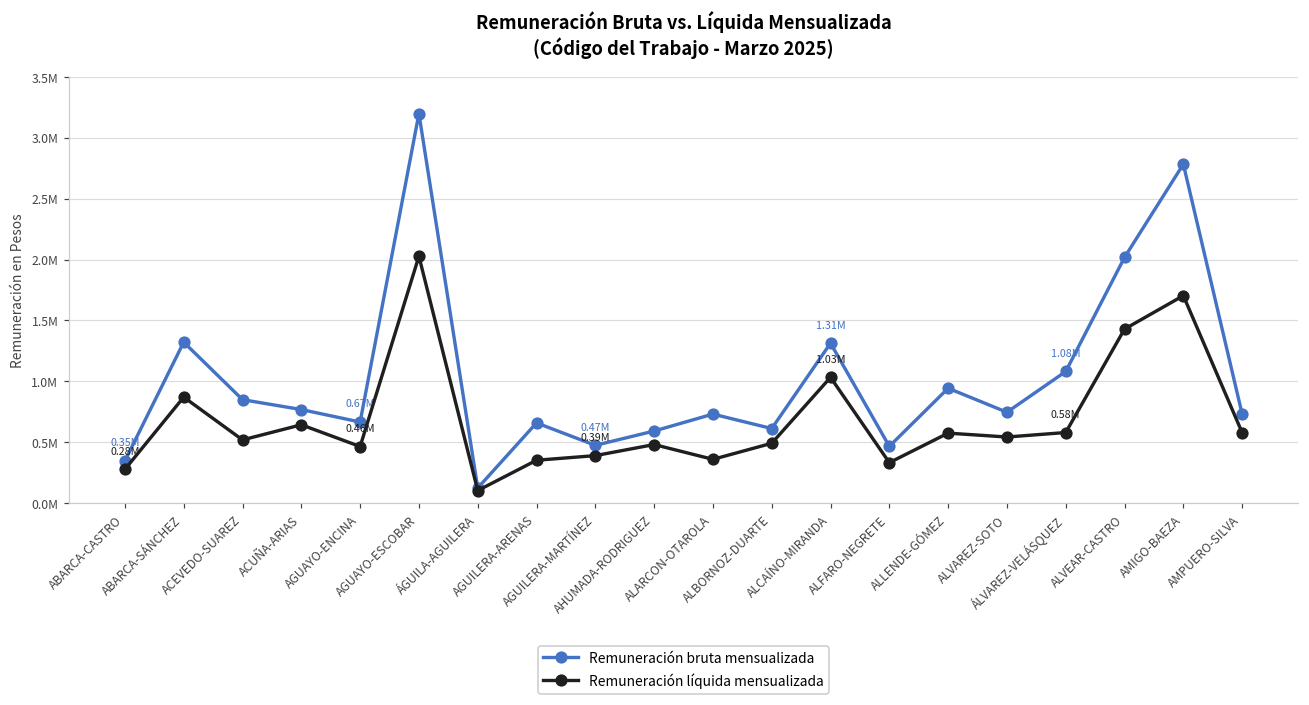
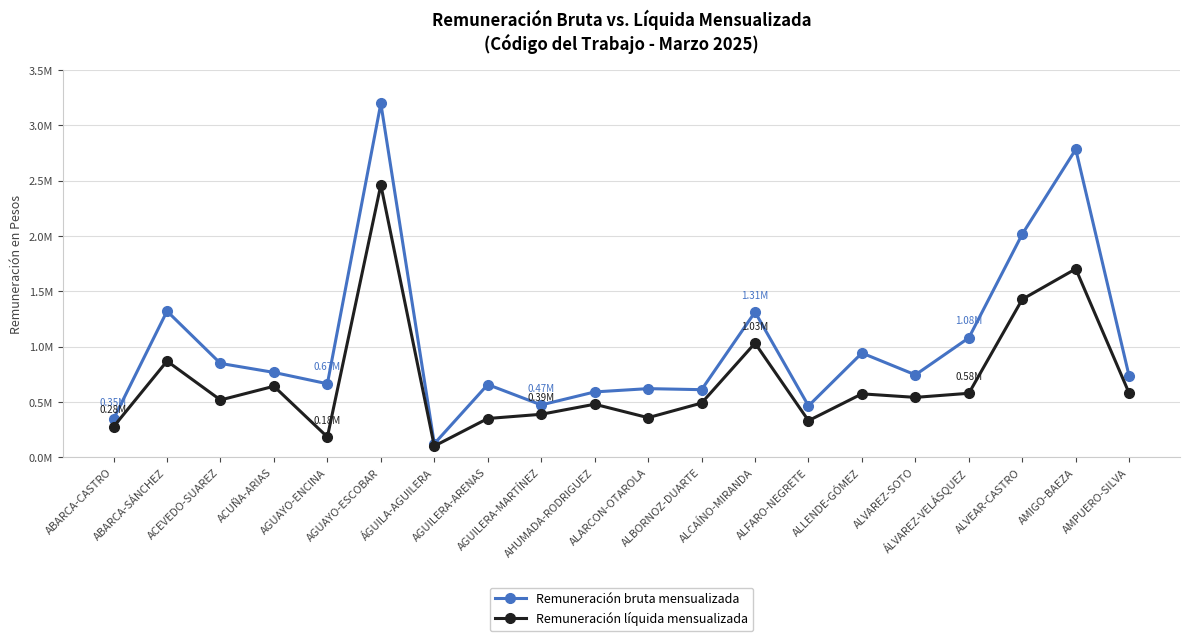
Remuneración líquida mensualizada, AGUAYO-ENCINA: 0.46M -> 0.18M
Remuneración líquida mensualizada, AGUAYO-ESCOBAR: 2030000 -> 2460000
Remuneración bruta mensualizada, ALARCON-OTAROLA: 730000 -> 620000
